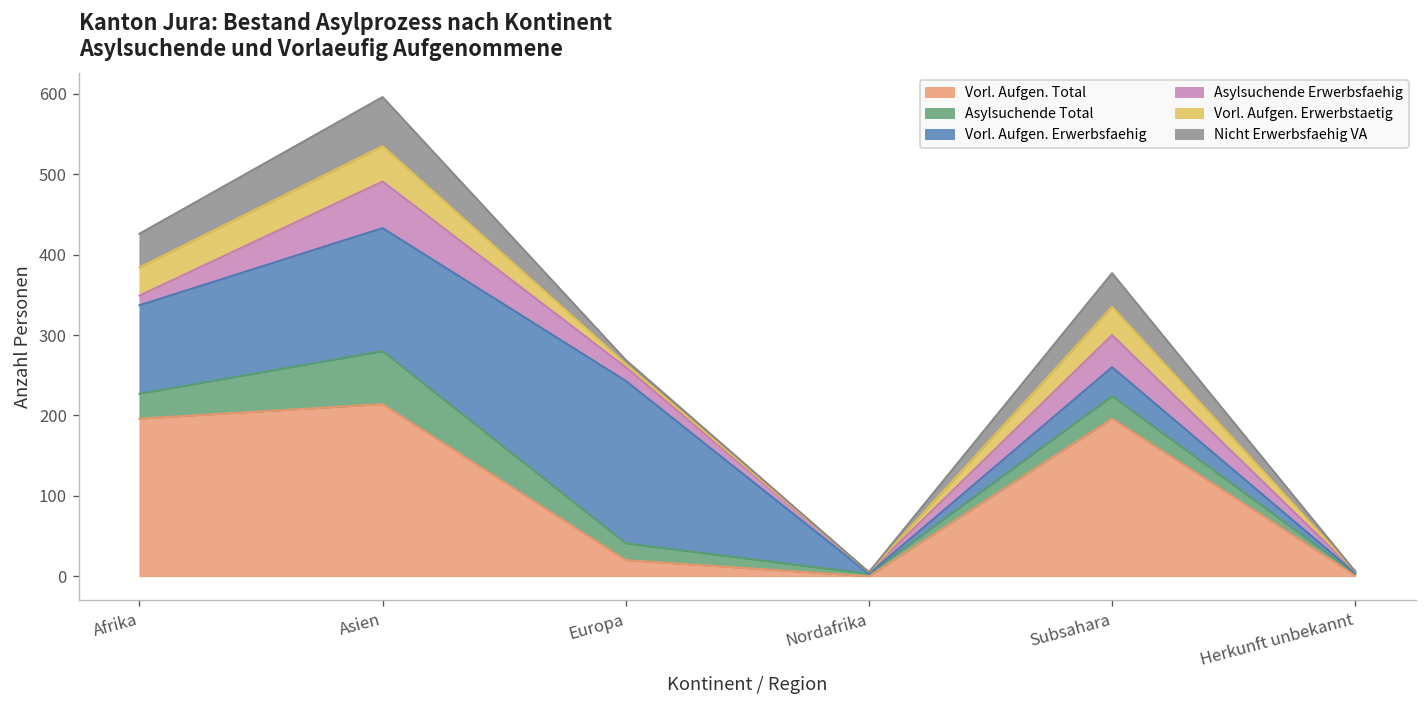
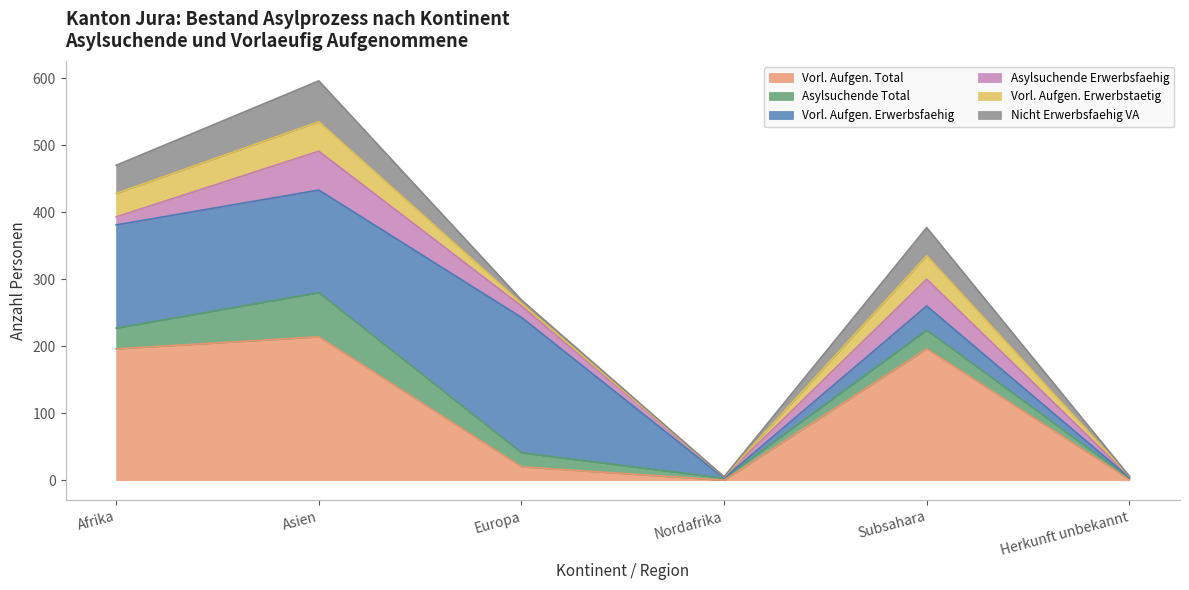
Vorl. Aufgen. Erwerbsfaehig, Afrika: 110 -> 150
